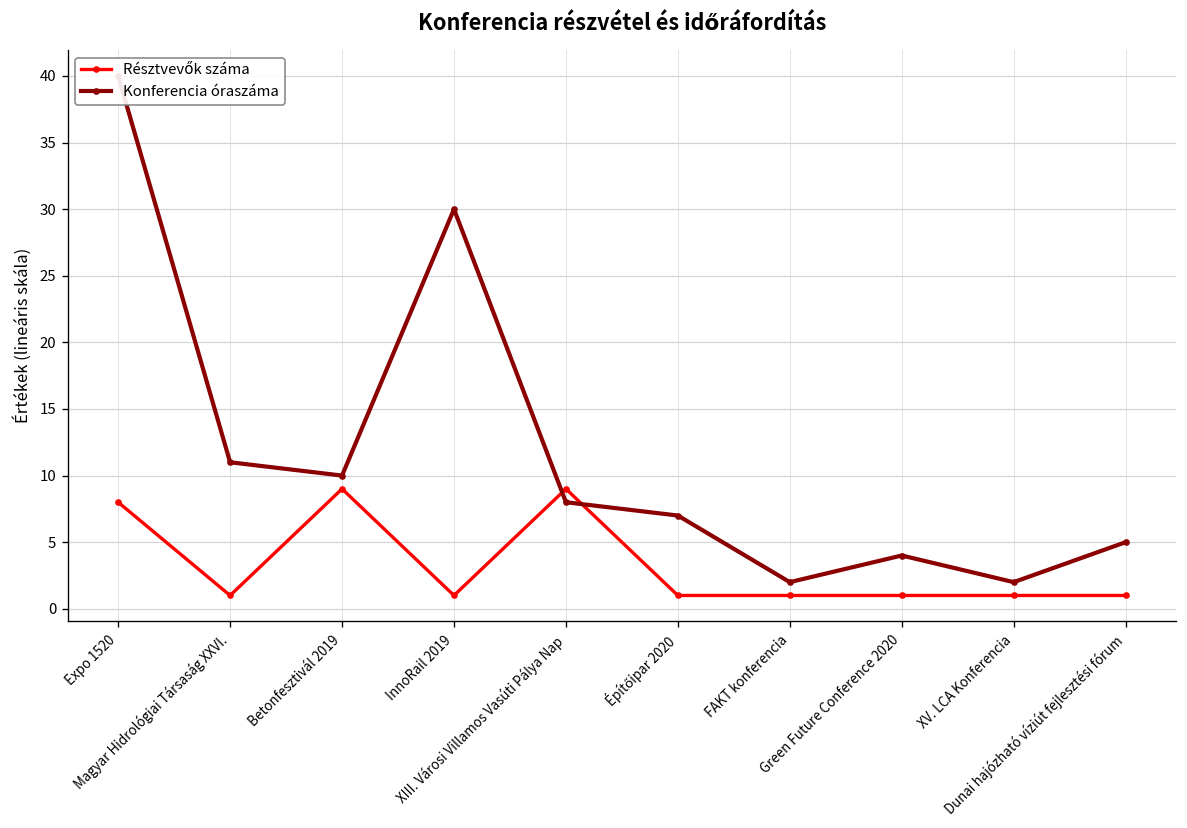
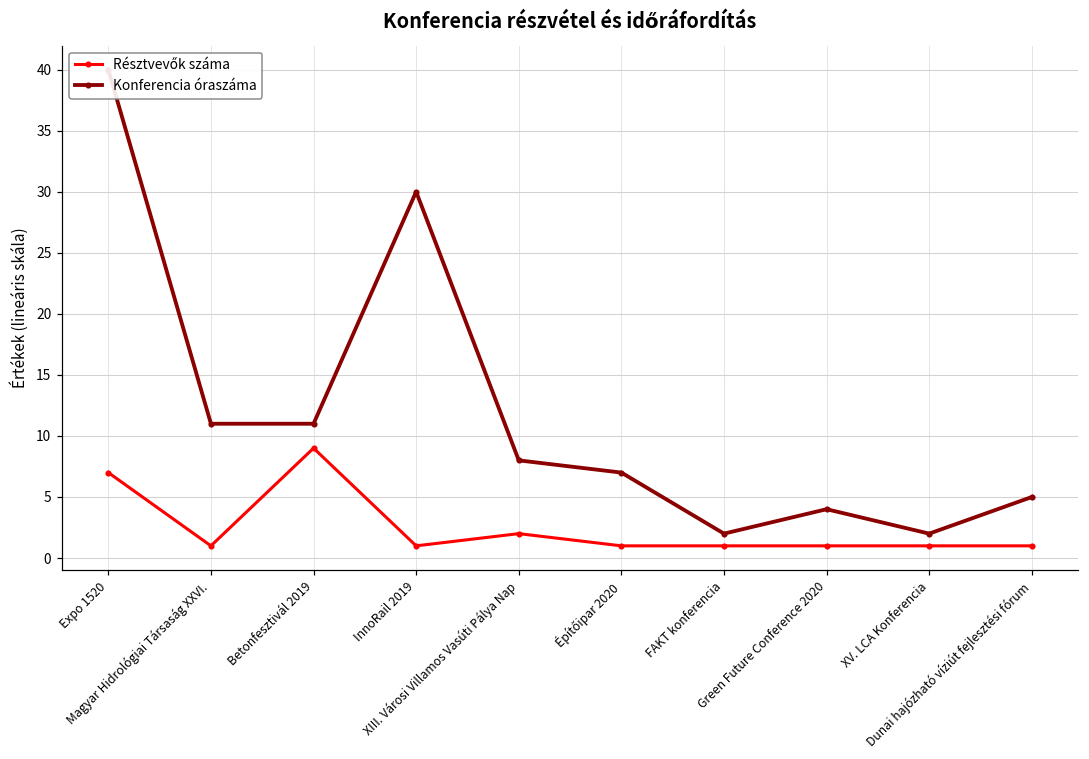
Résztvevők száma, Expo 1520: 8 -> 7
Konferencia óraszáma, Betonfesztivál 2019: 10 -> 11
Résztvevők száma, XIII. Városi Villamos Vasúti Pálya Nap: 9 -> 2
